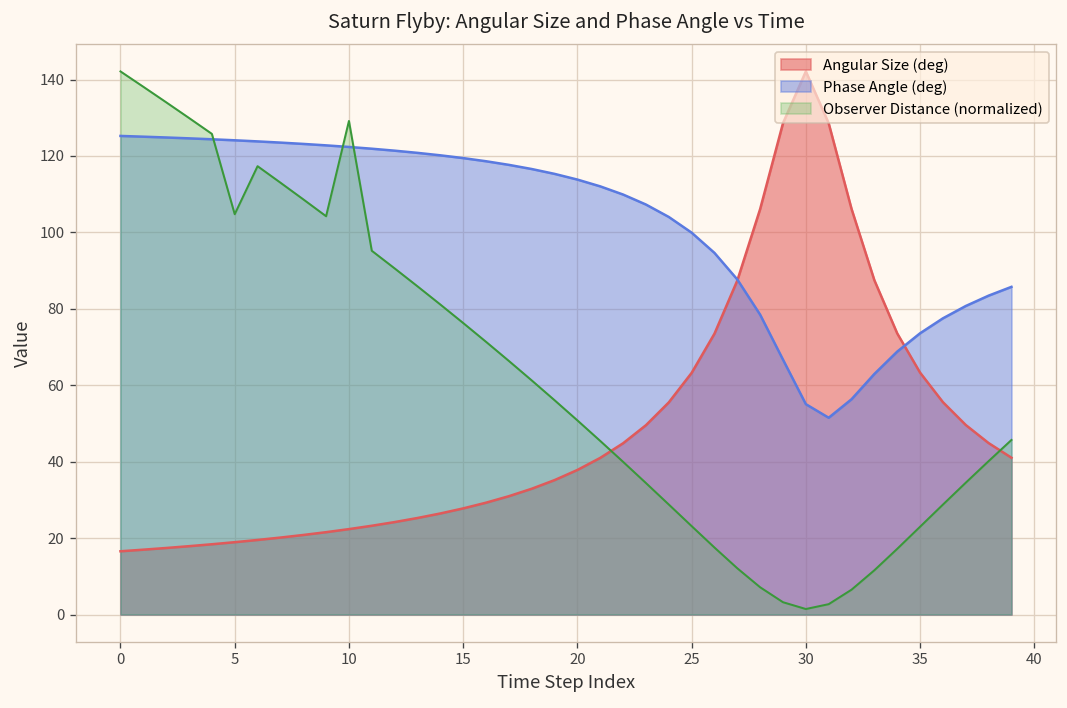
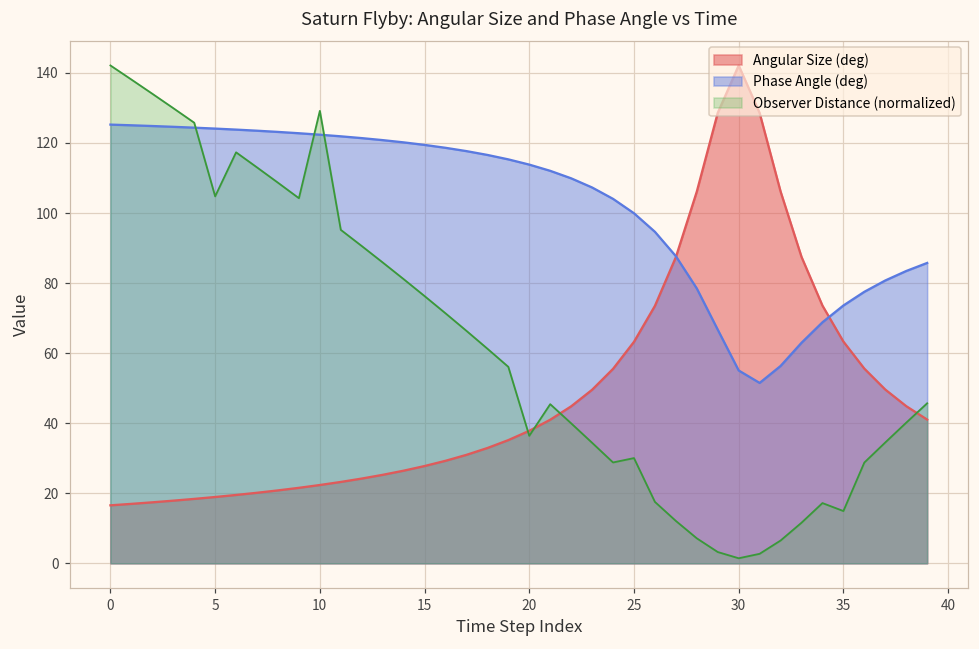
Observer Distance (normalized), 20: 51 -> 36
Observer Distance (normalized), 25: 23 -> 30
Observer Distance (normalized), 35: 23 -> 15
